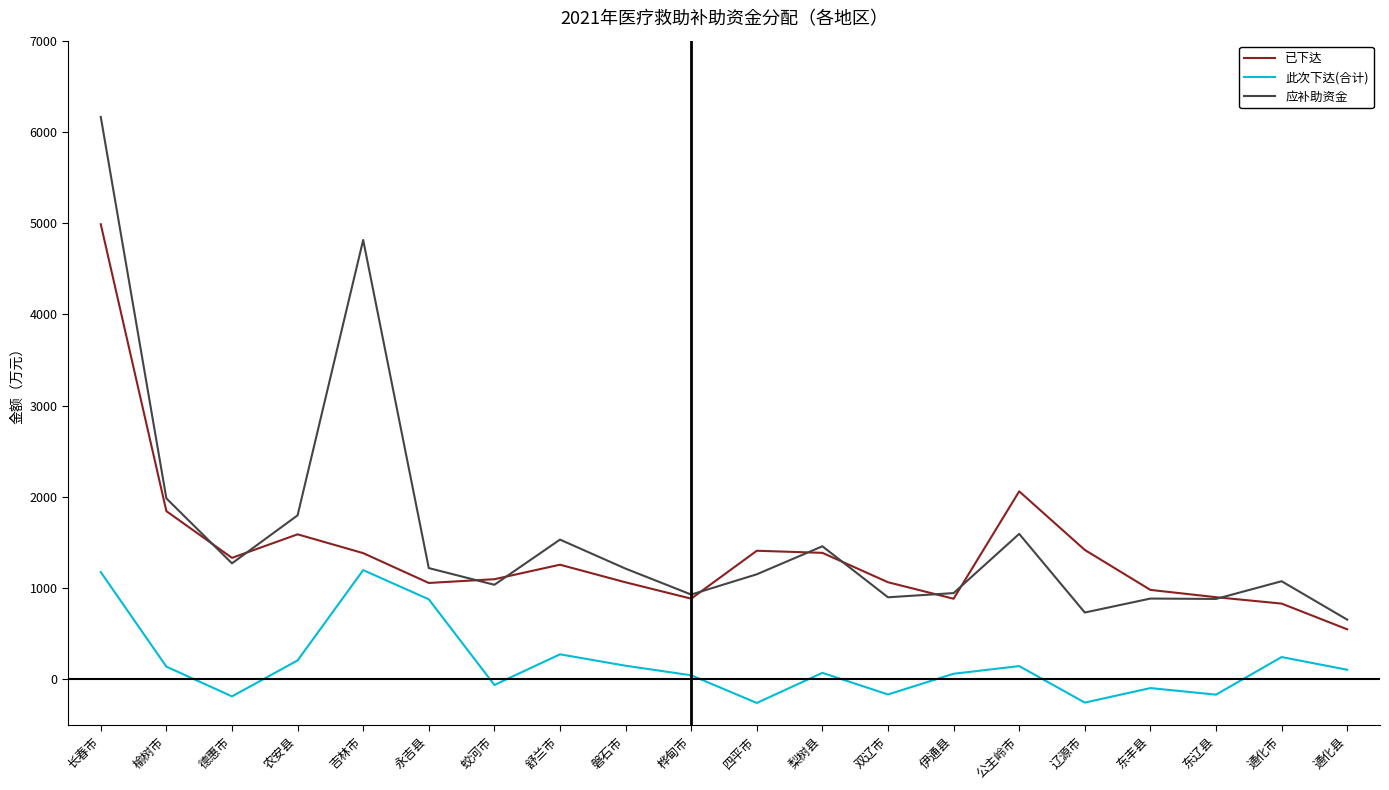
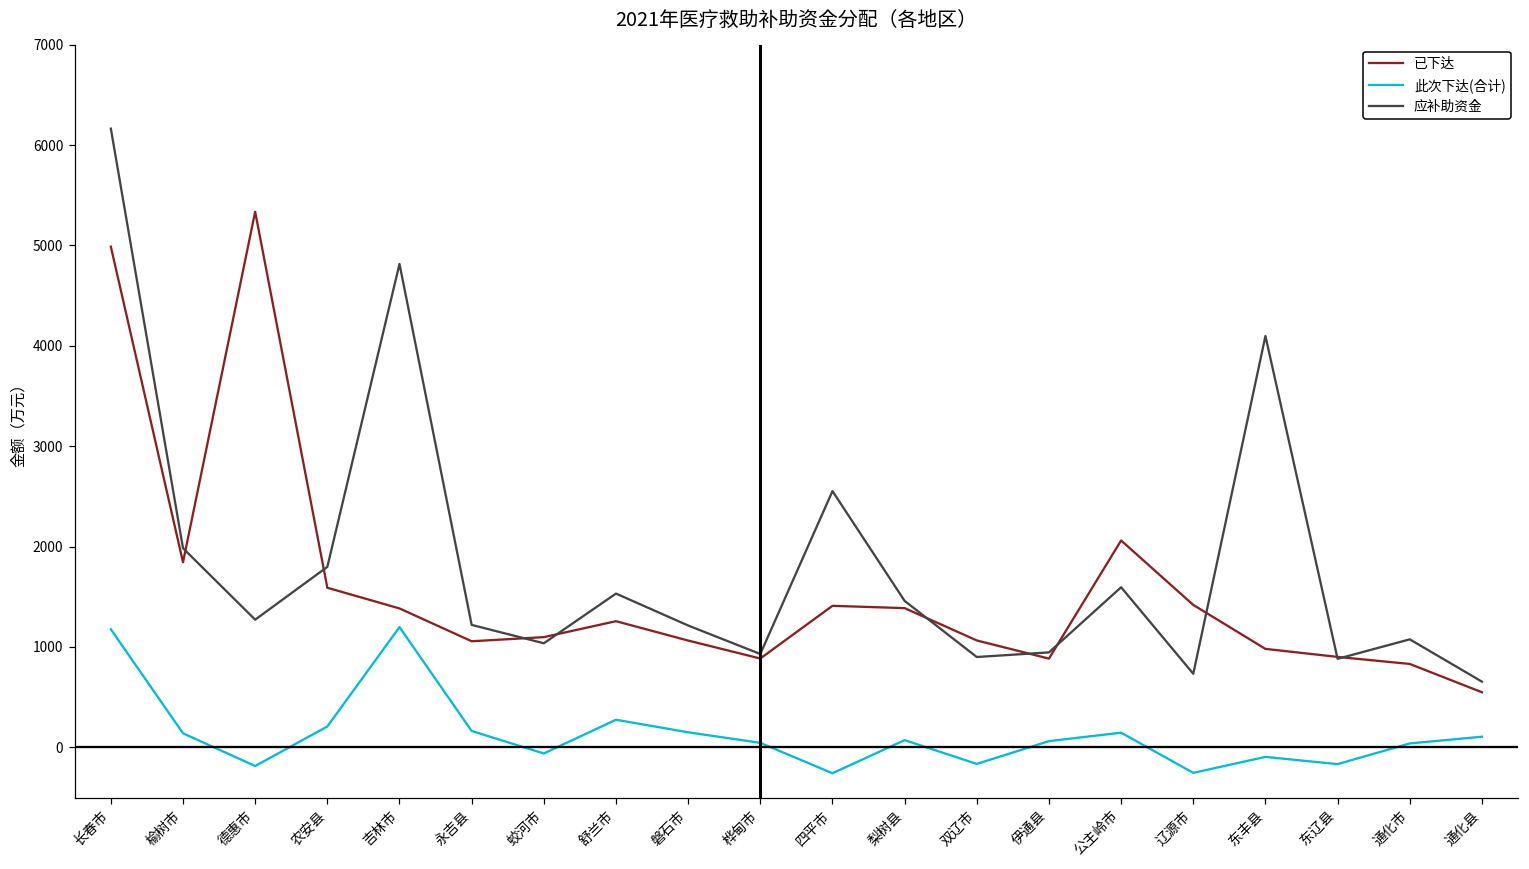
已下达, 德惠市: 1300 -> 5300
此次下达(合计), 永吉县: 900 -> 200
应补助资金, 四平市: 1200 -> 2600
应补助资金, 东丰县: 900 -> 4100
此次下达(合计), 通化市: 200 -> 0
